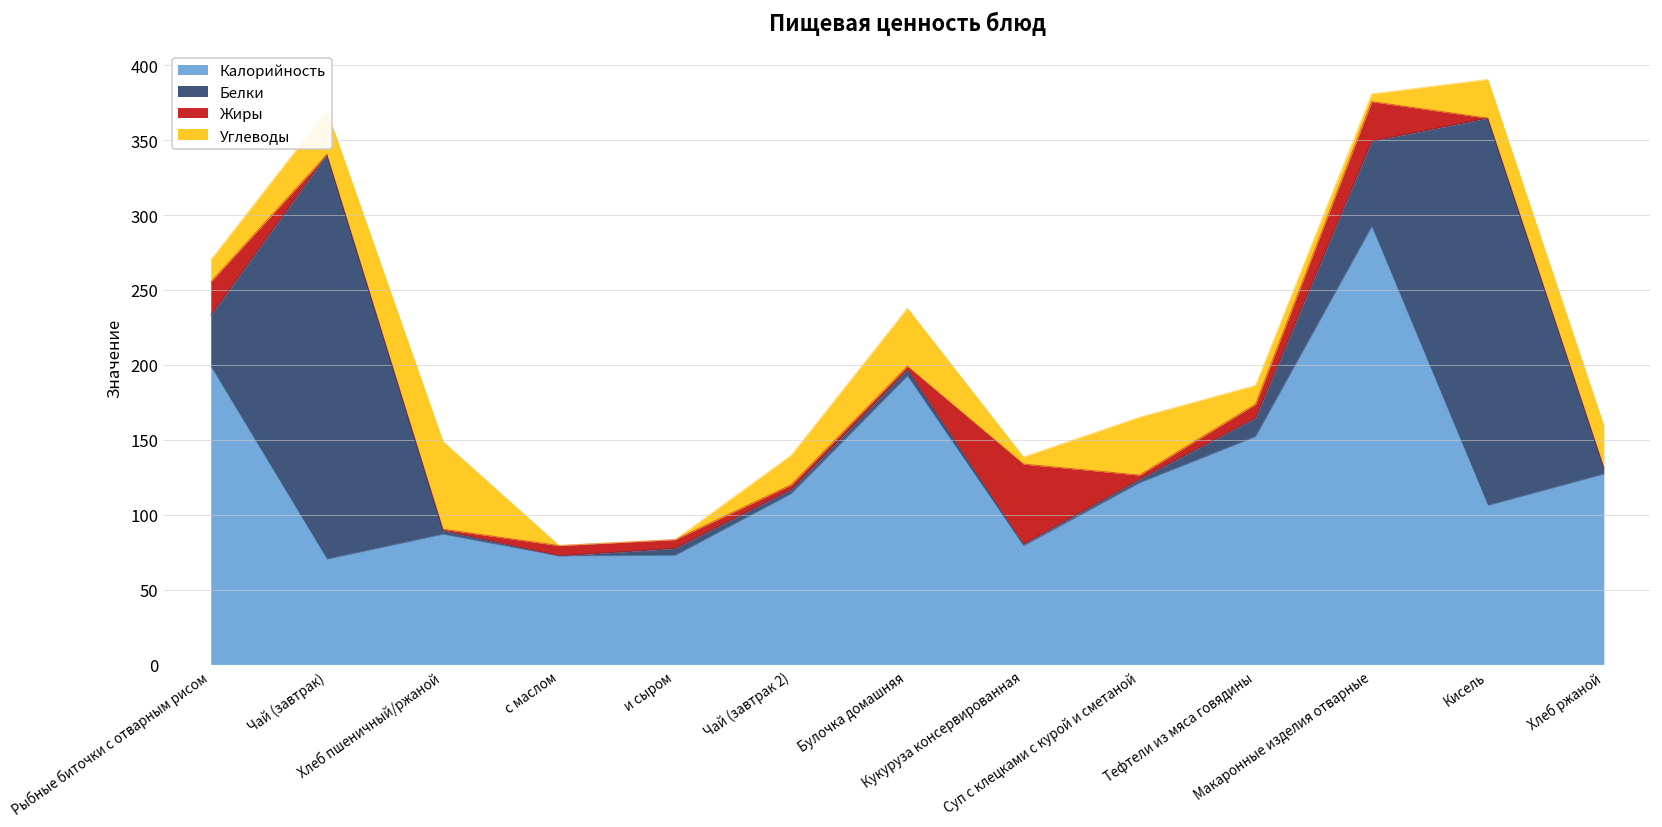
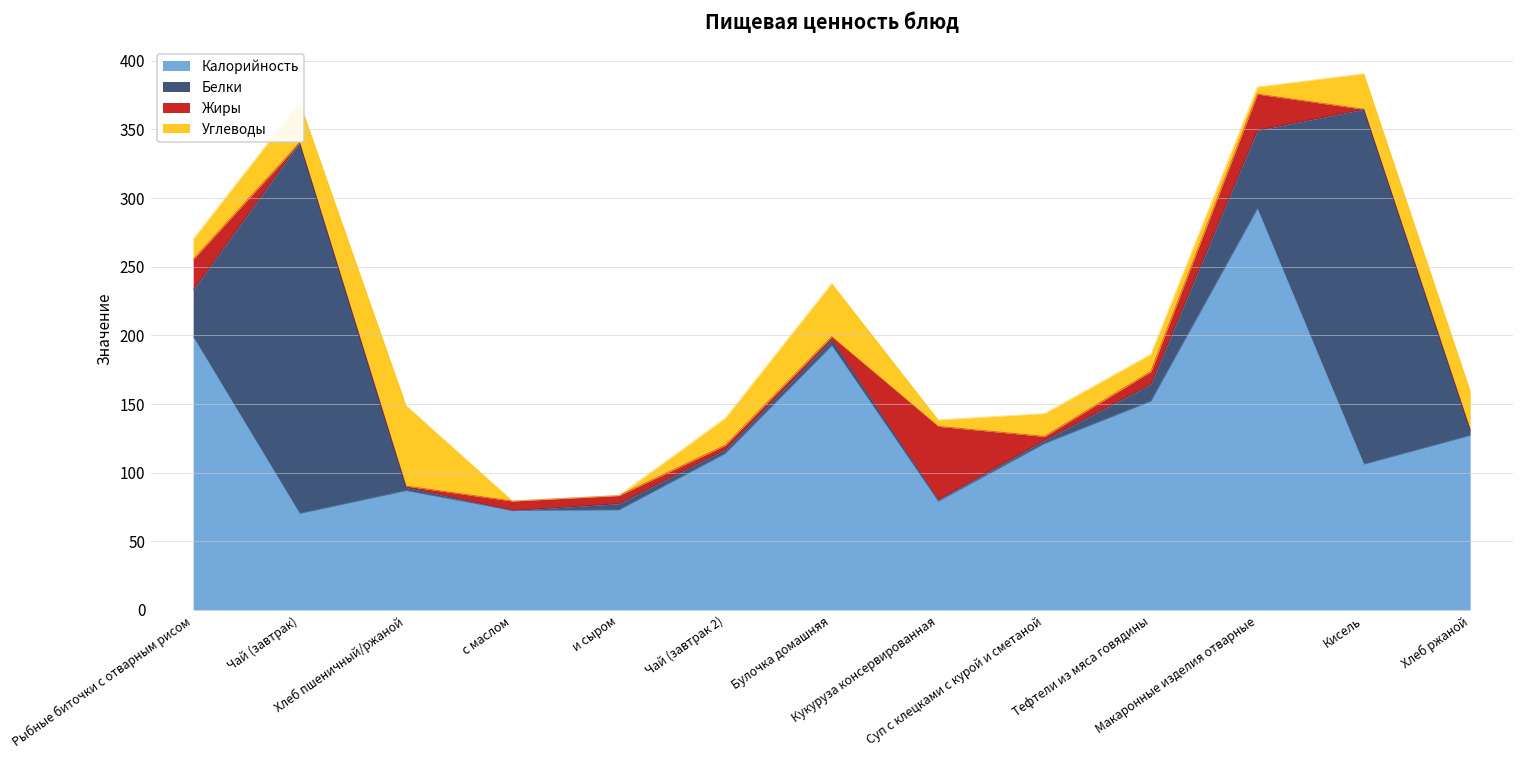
Углеводы, Суп с клецками с курой и сметаной: 39 -> 17
